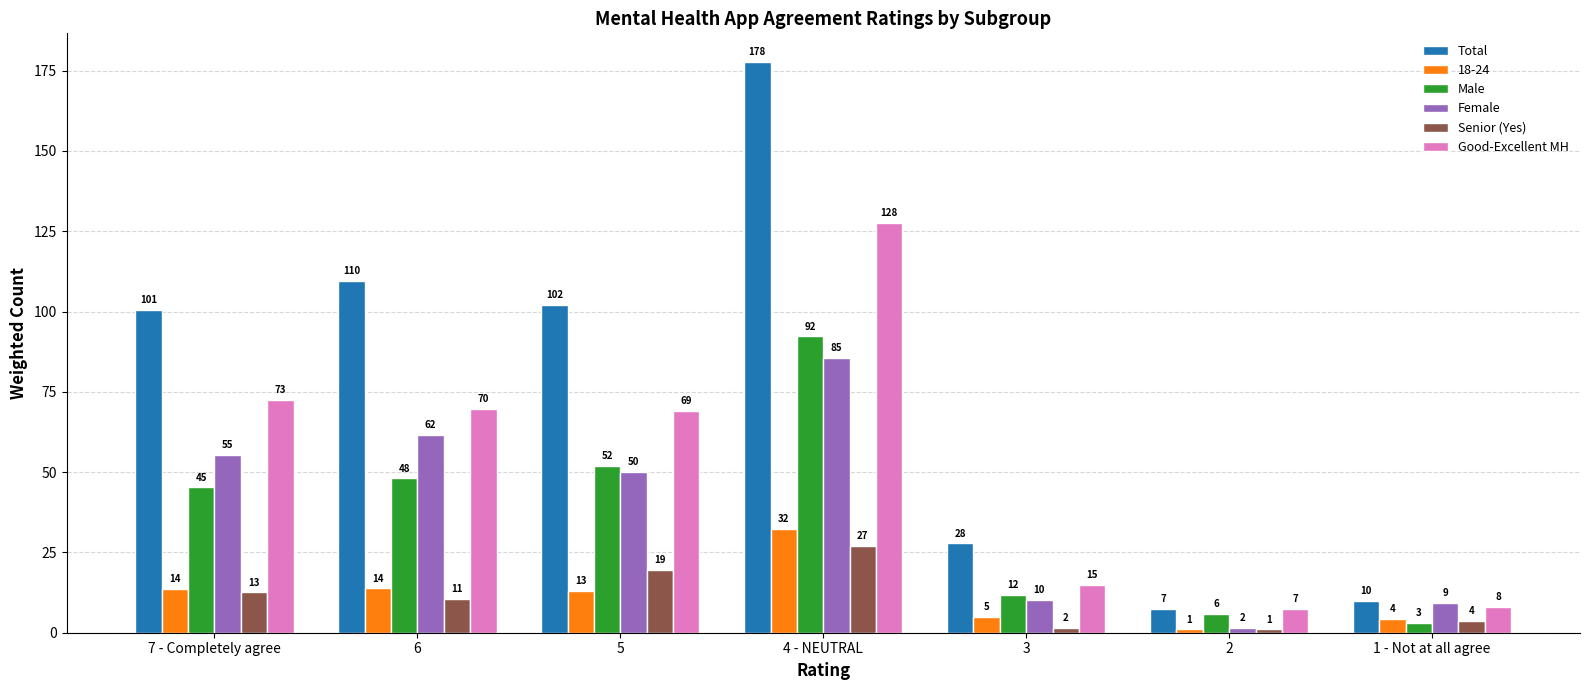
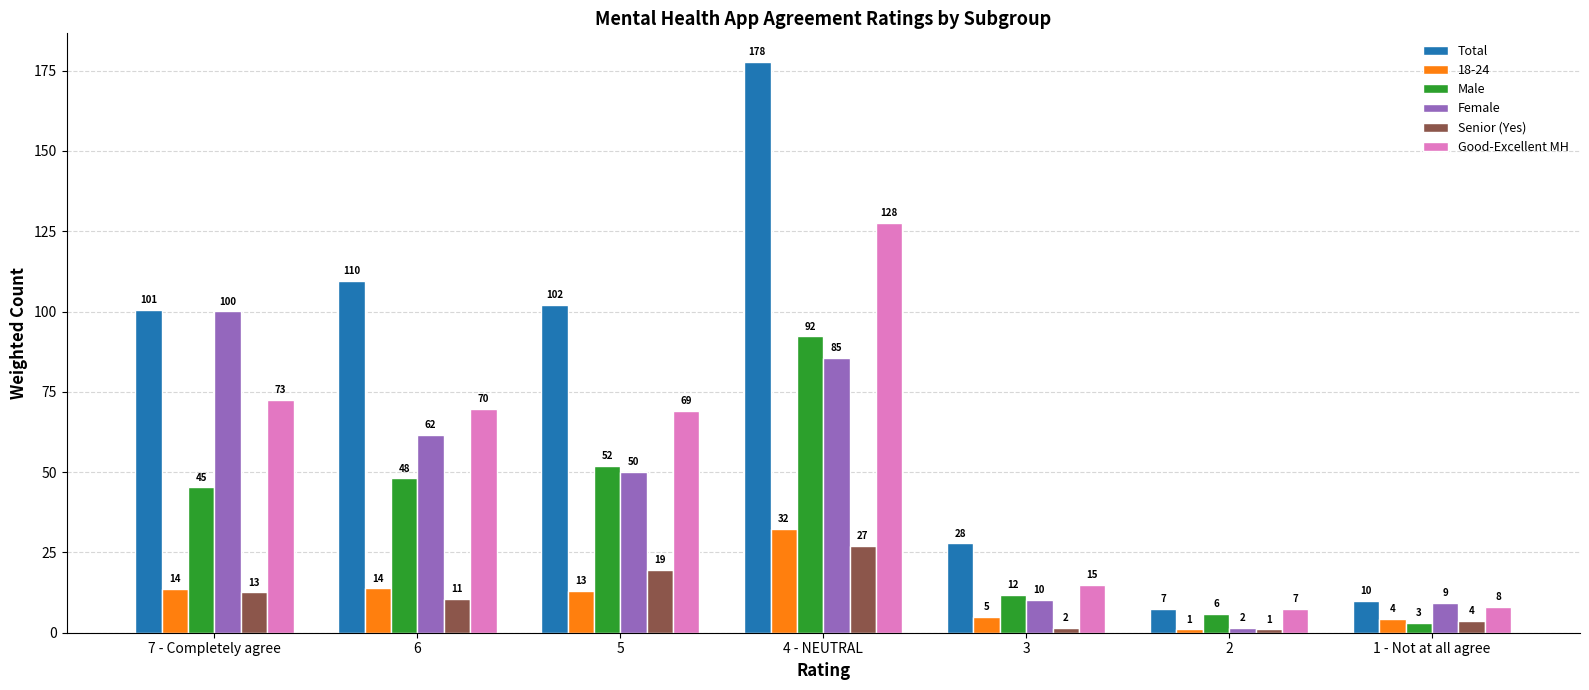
Female, 7 - Completely agree: 55 -> 100
